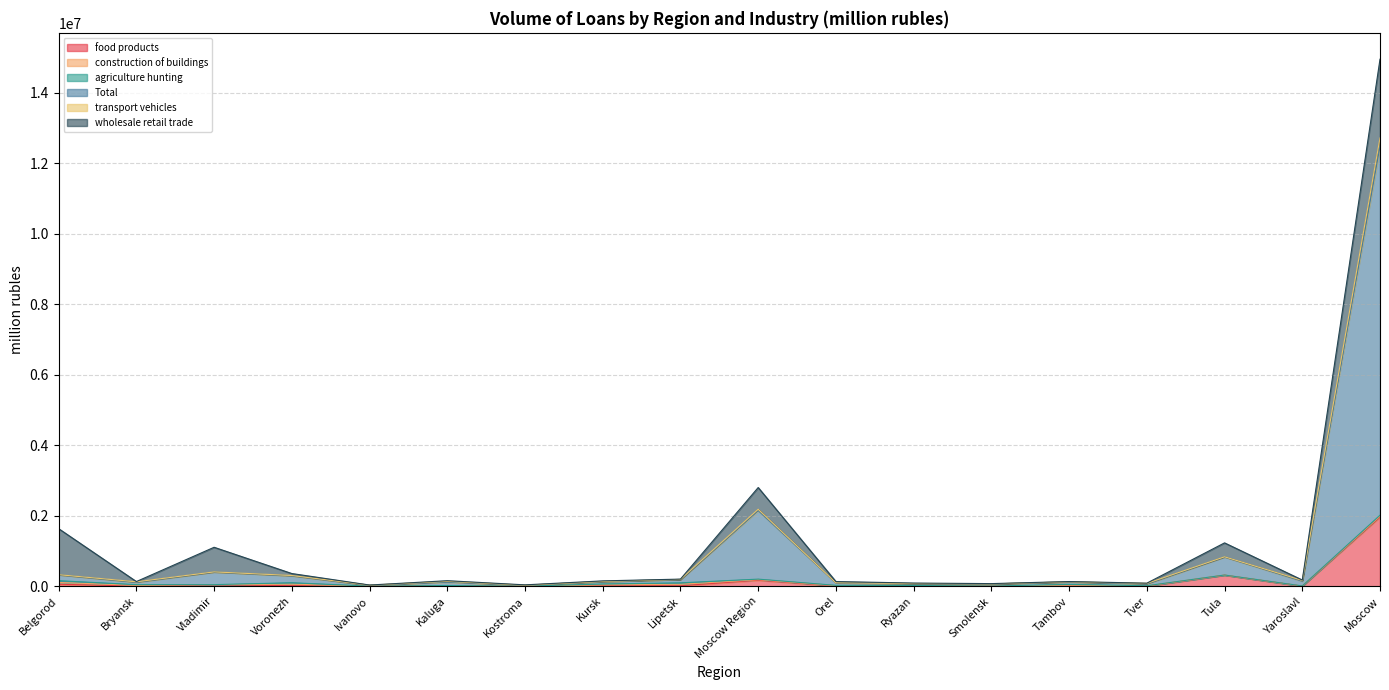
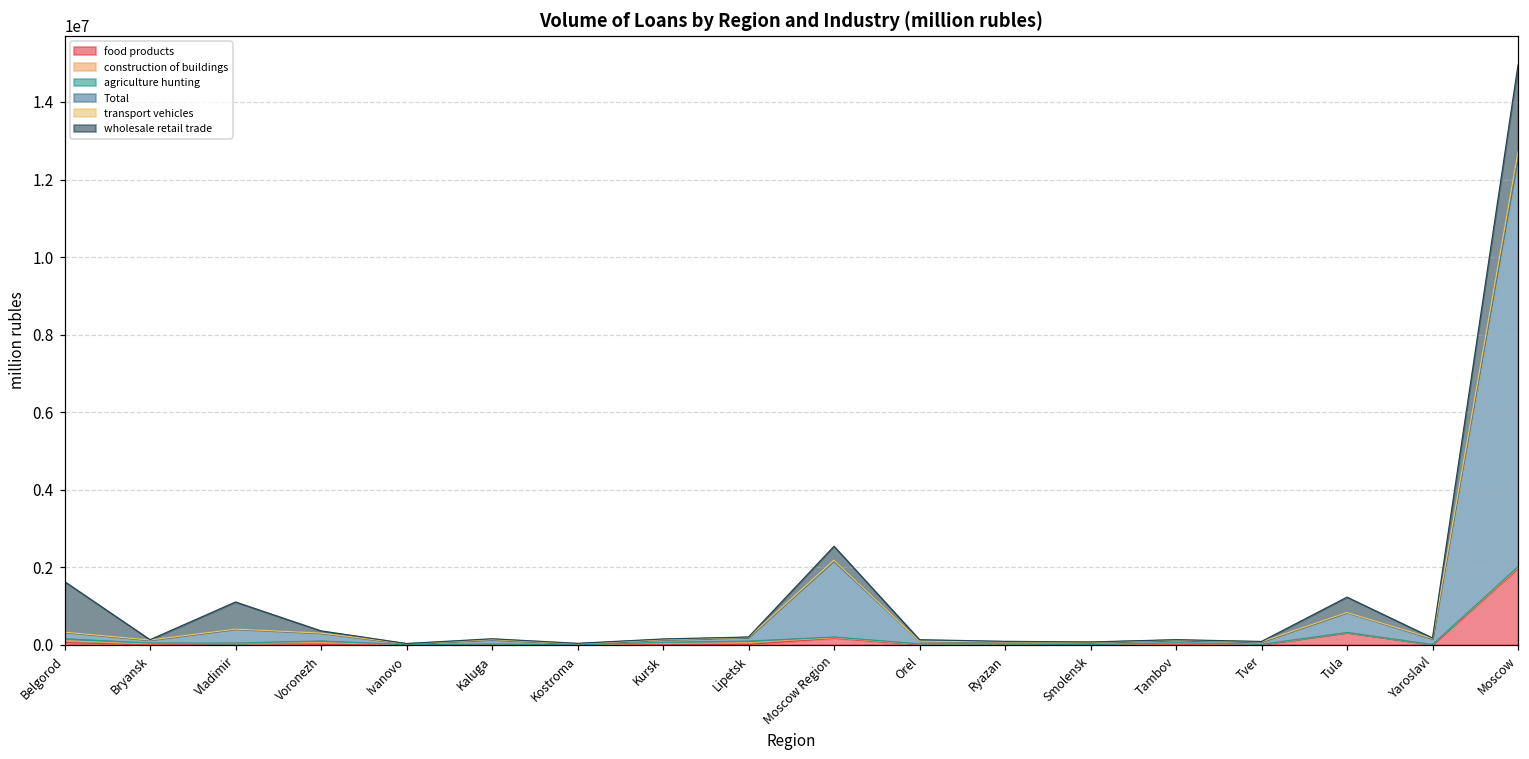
wholesale retail trade, Moscow Region: 600000 -> 400000
